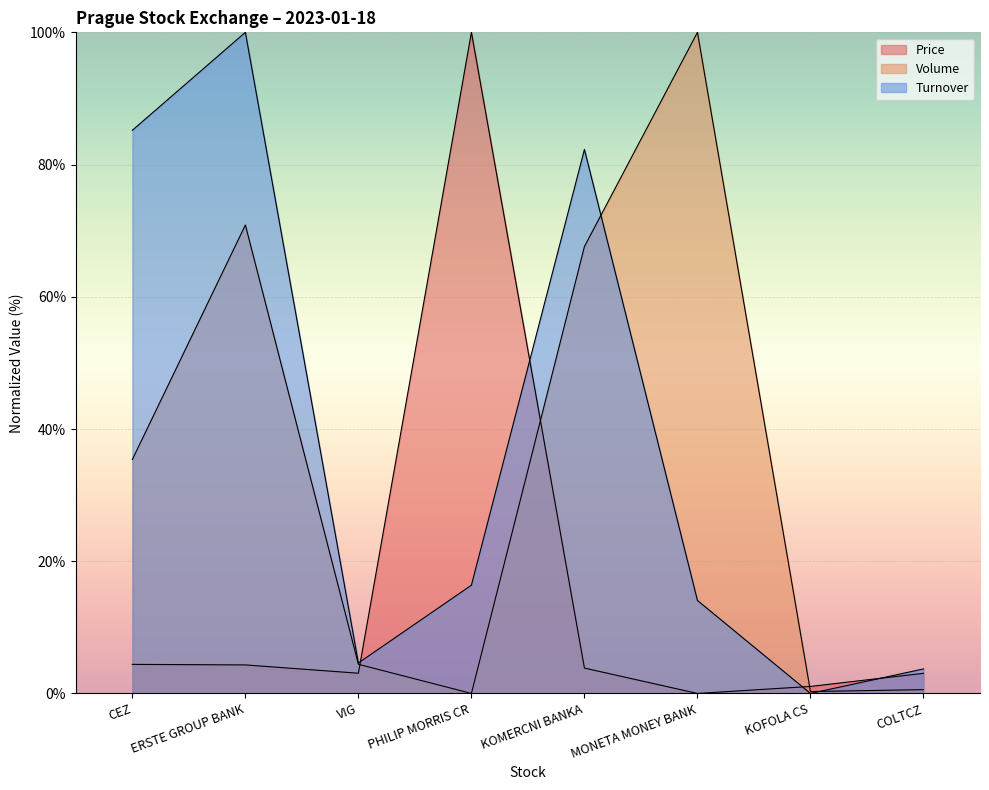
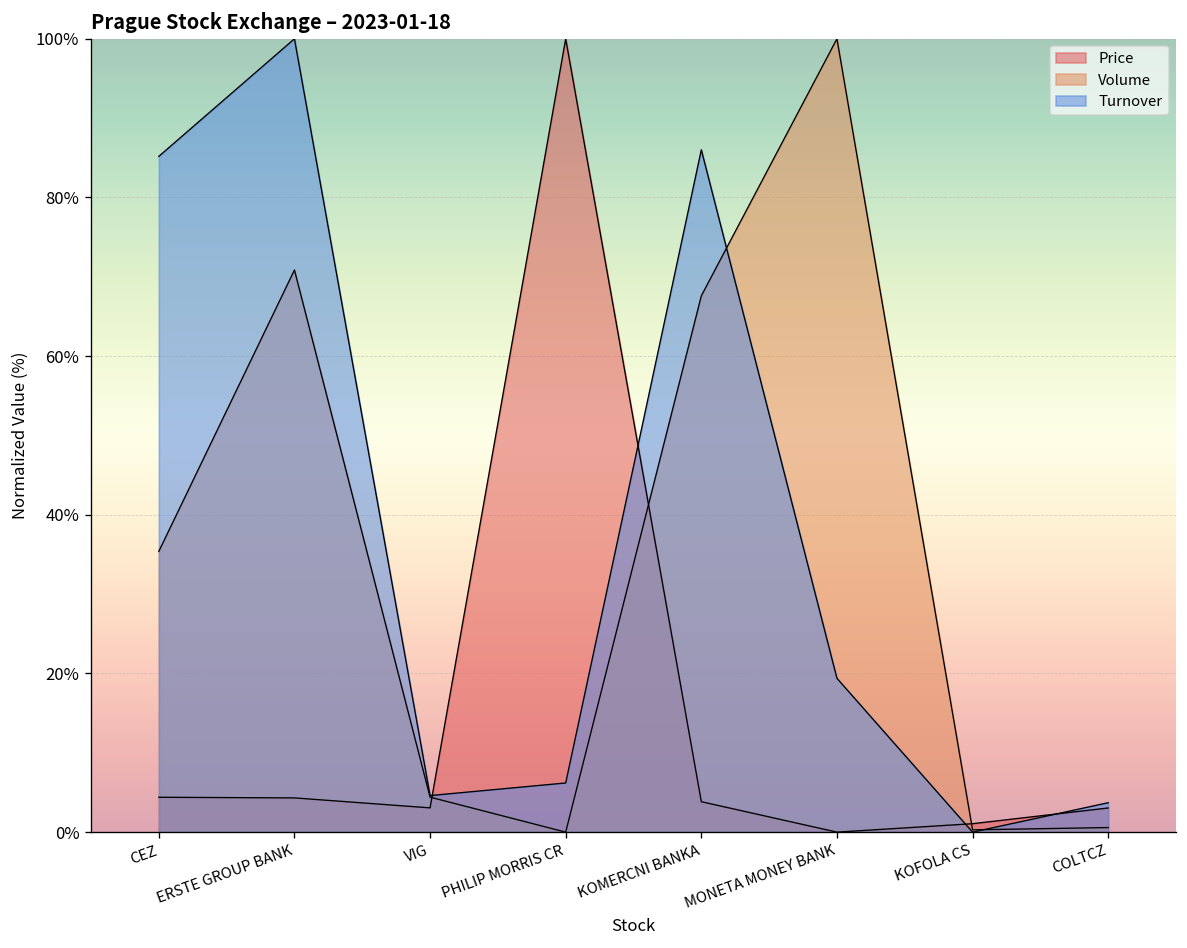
Turnover, PHILIP MORRIS CR: 16% -> 6%
Turnover, KOMERCNI BANKA: 82% -> 86%
Turnover, MONETA MONEY BANK: 14% -> 19%
